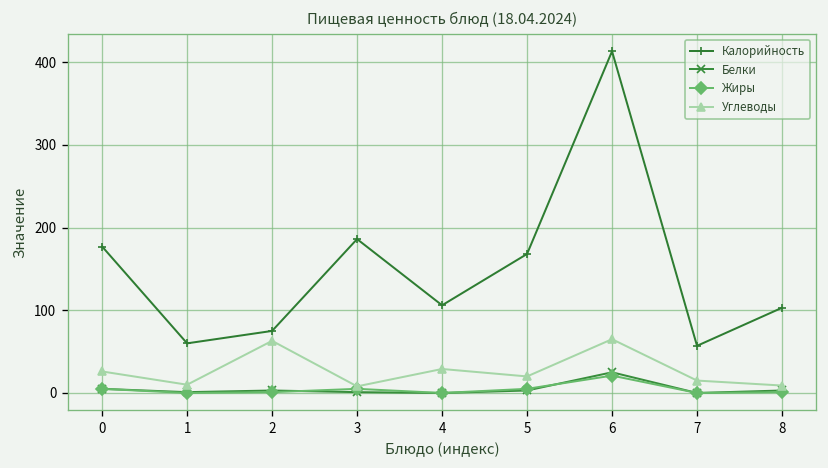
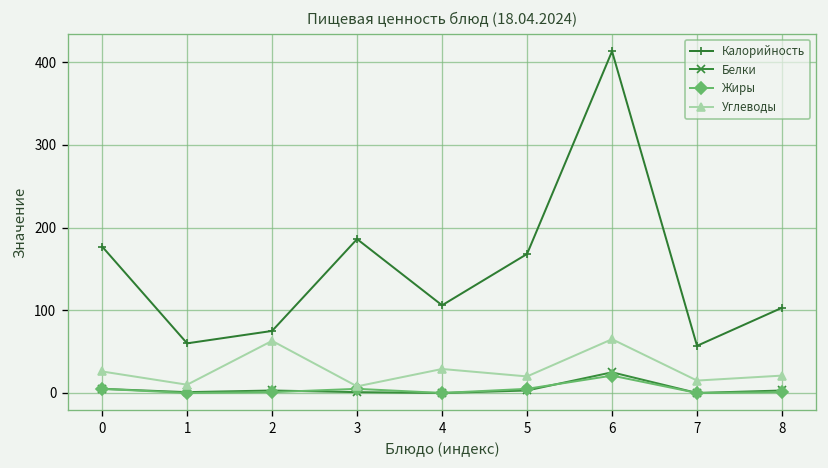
Углеводы, 8: 10 -> 20
